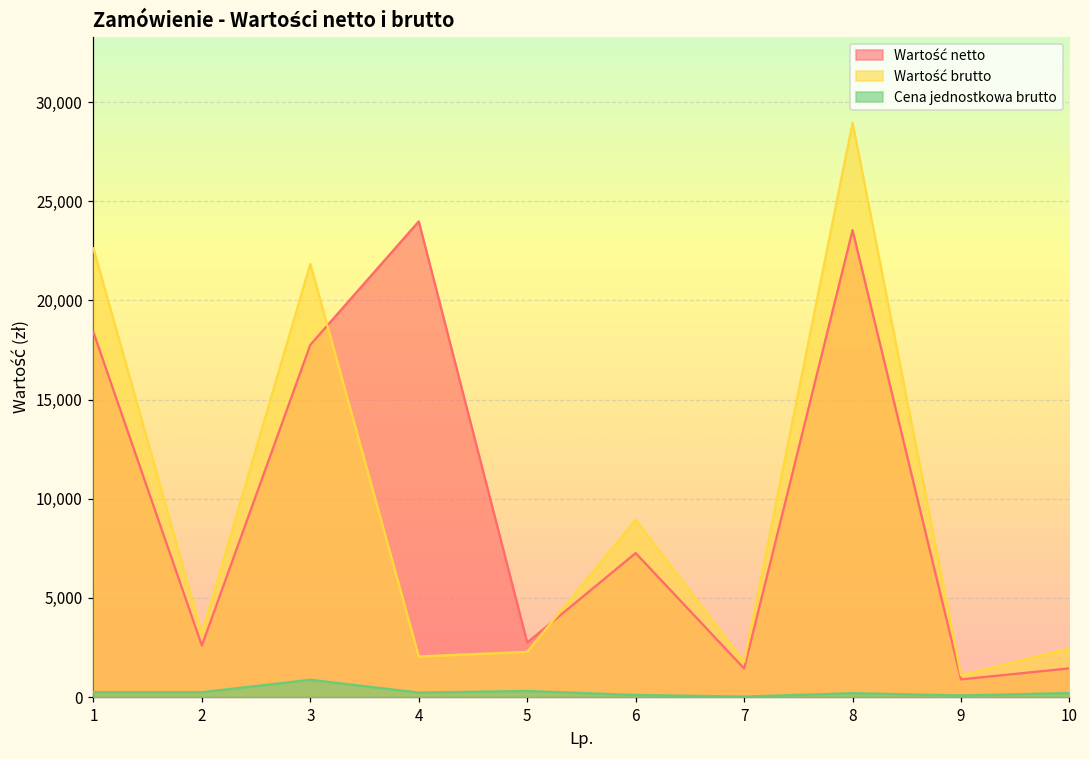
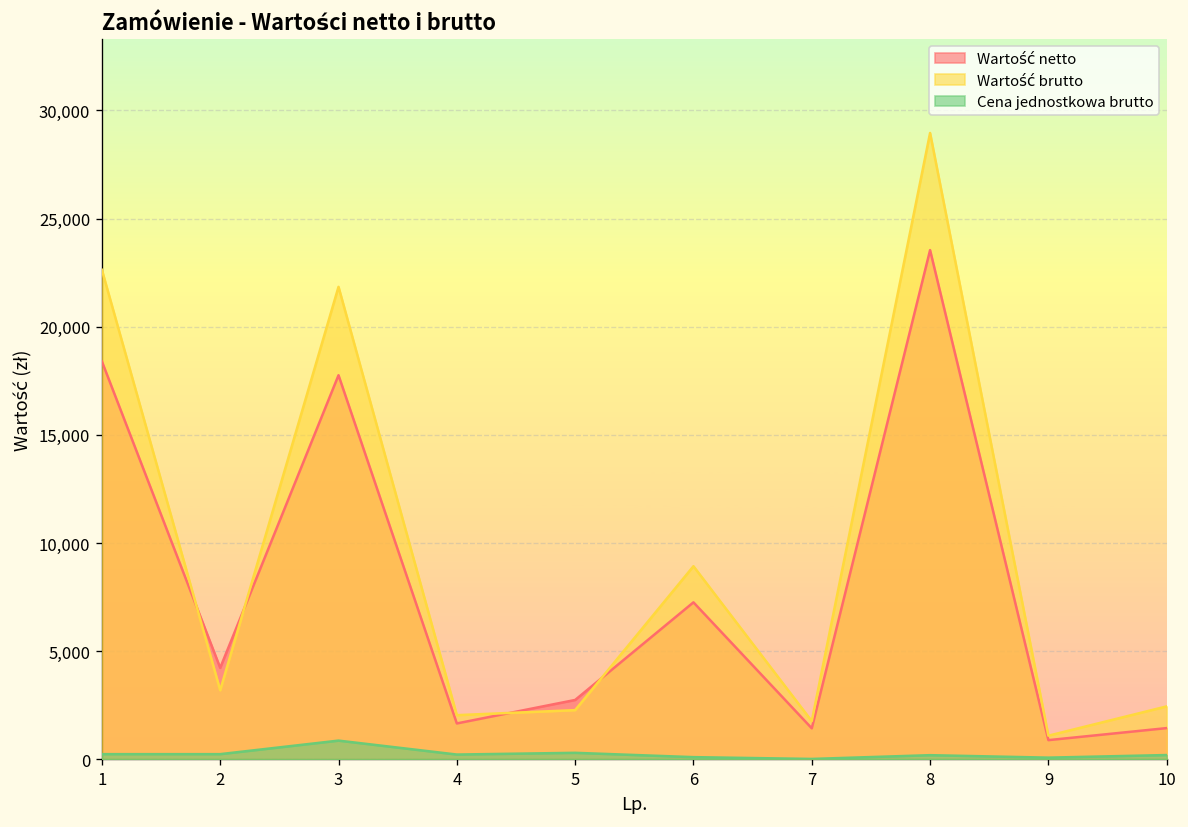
Wartość netto, 2: 2,600 -> 4,200
Wartość netto, 4: 24,000 -> 1,700
